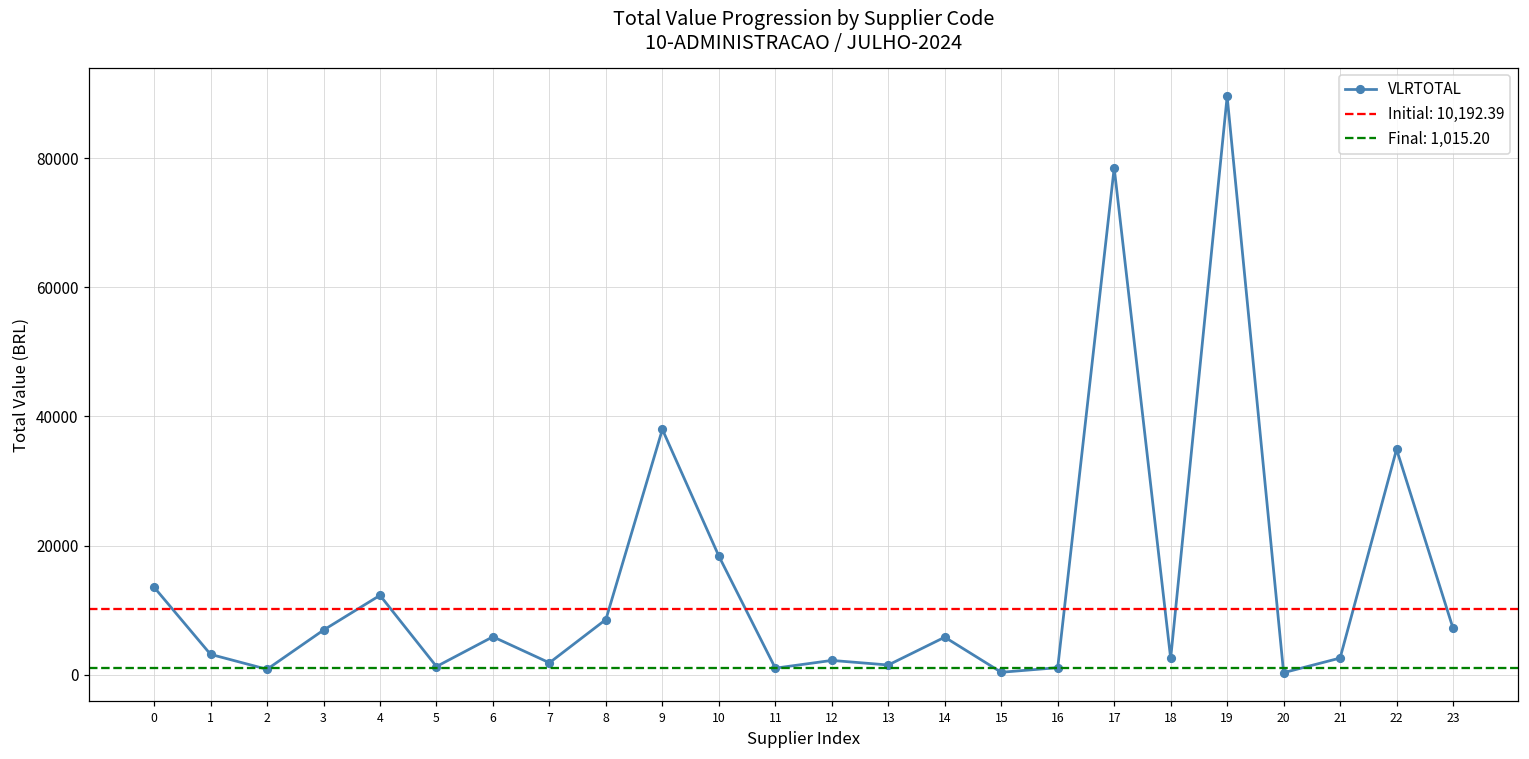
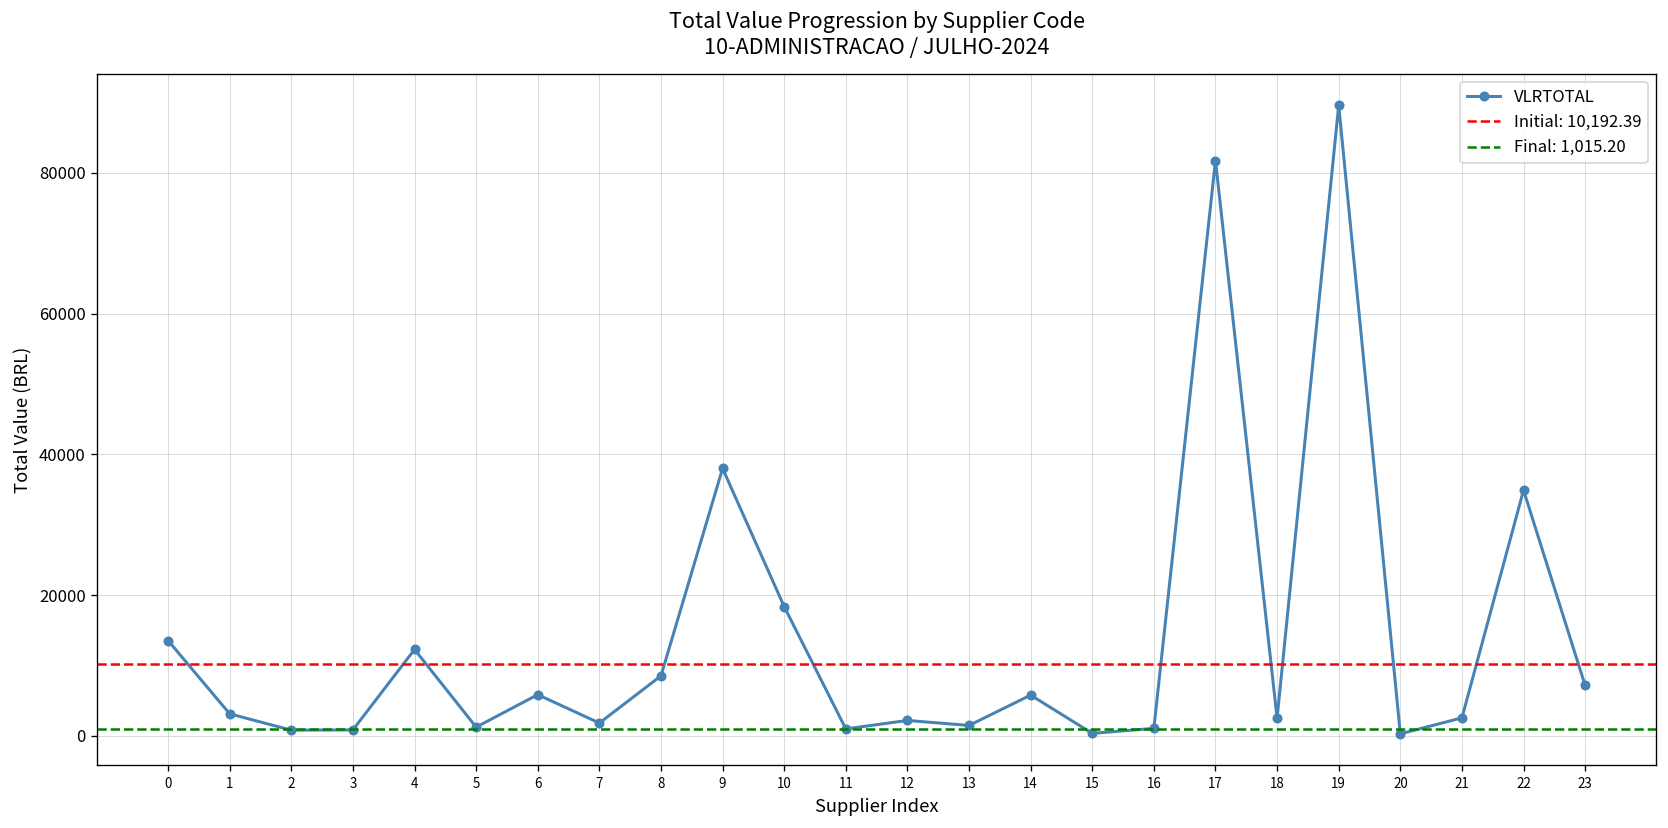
3: 7000 -> 1000
17: 79000 -> 82000
